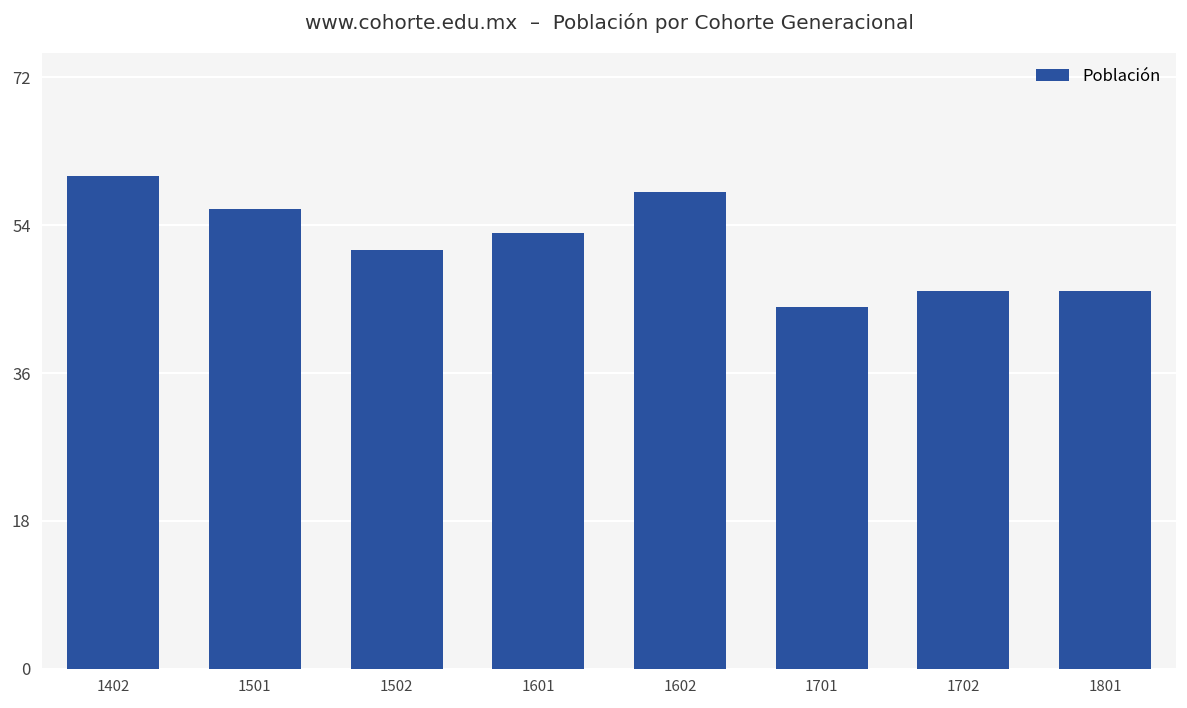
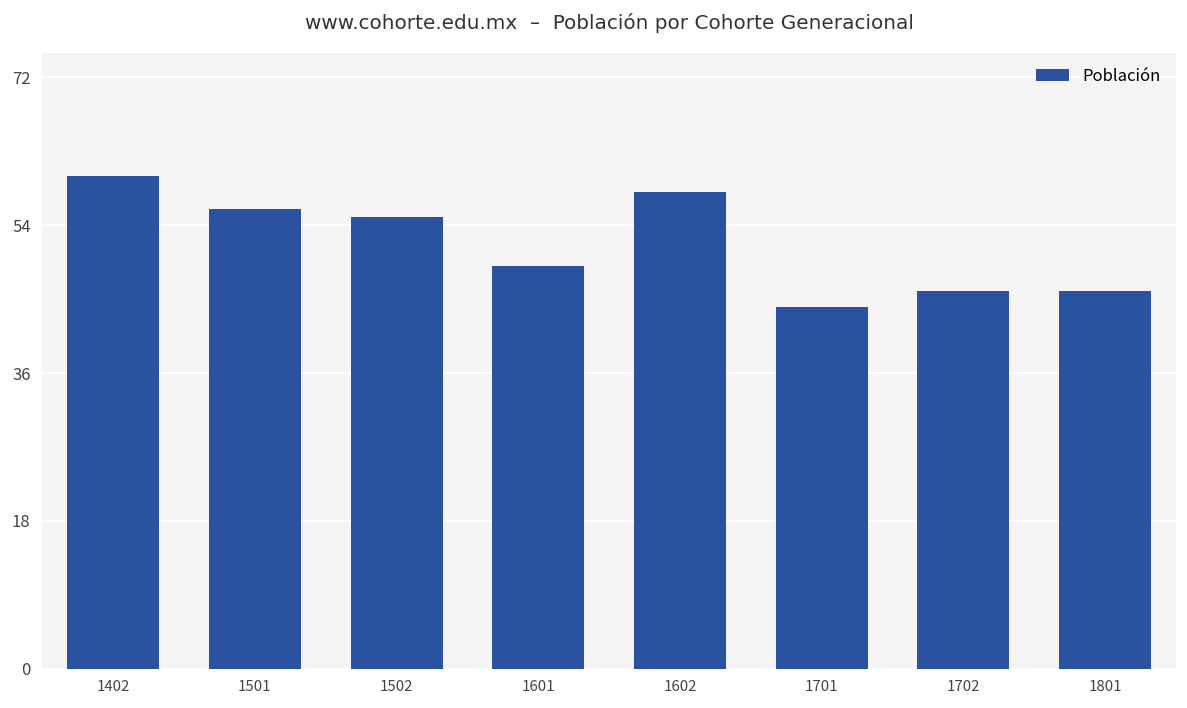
1502: 51 -> 55
1601: 53 -> 49
